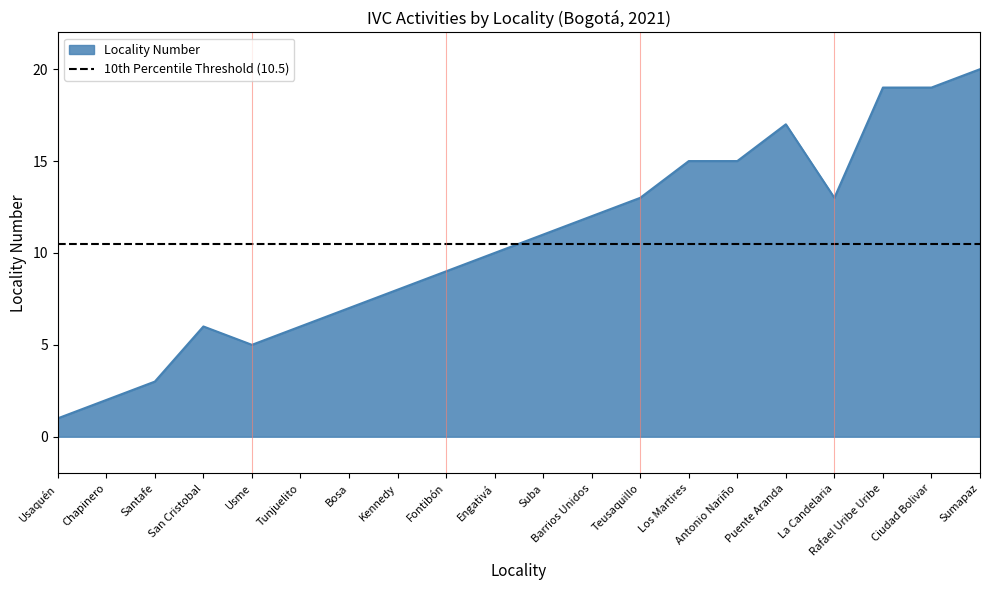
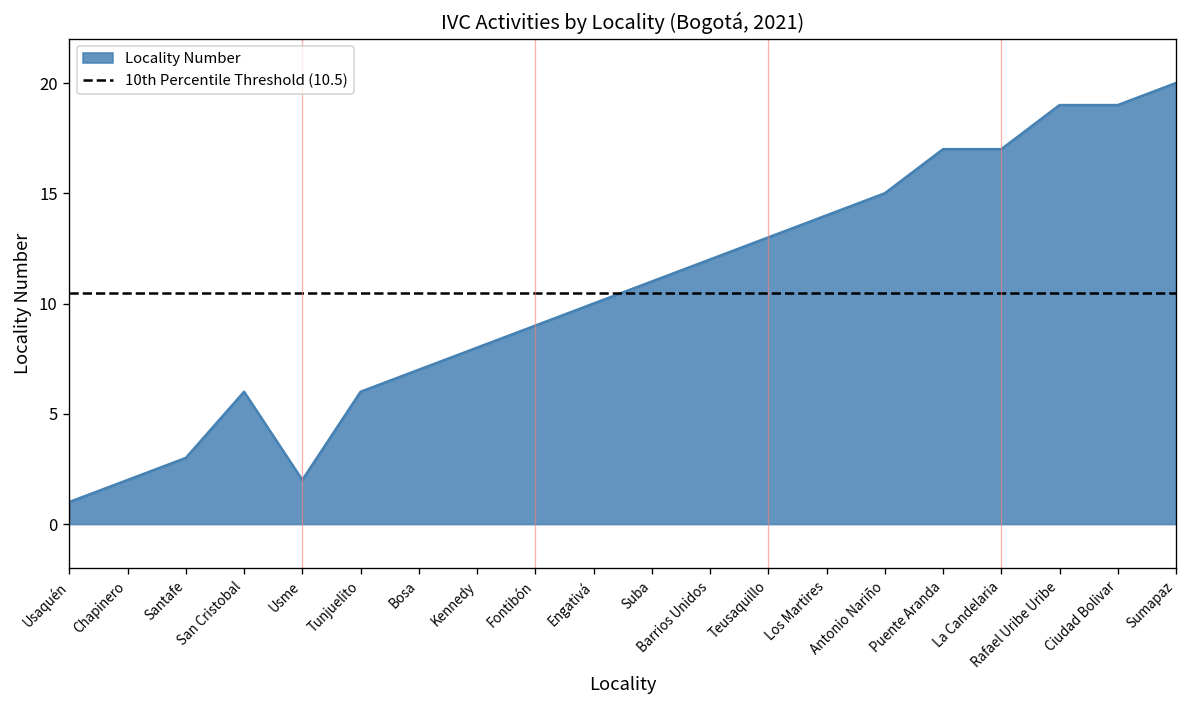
Usme: 5 -> 2
Los Martires: 15 -> 14
La Candelaria: 13 -> 17
